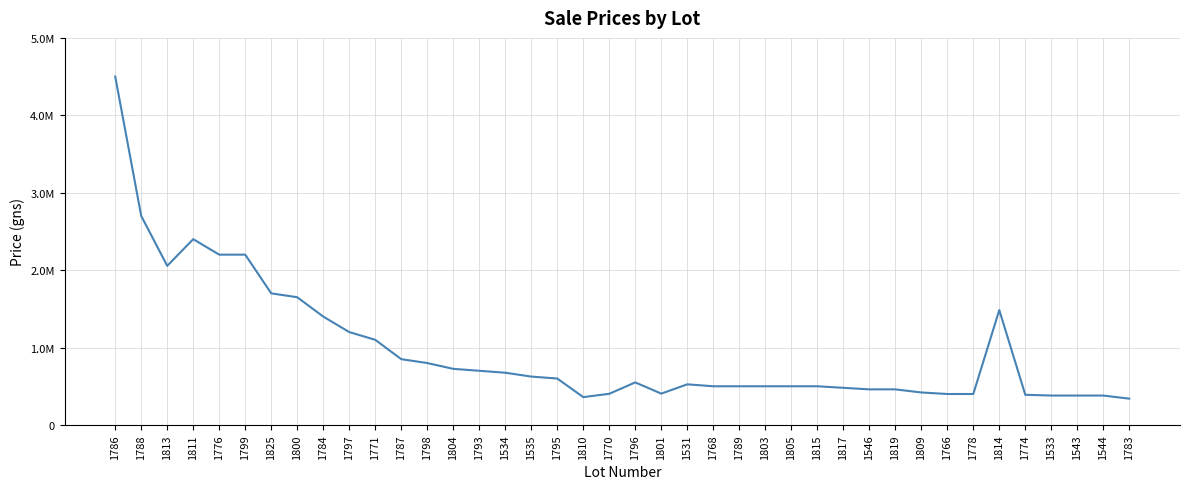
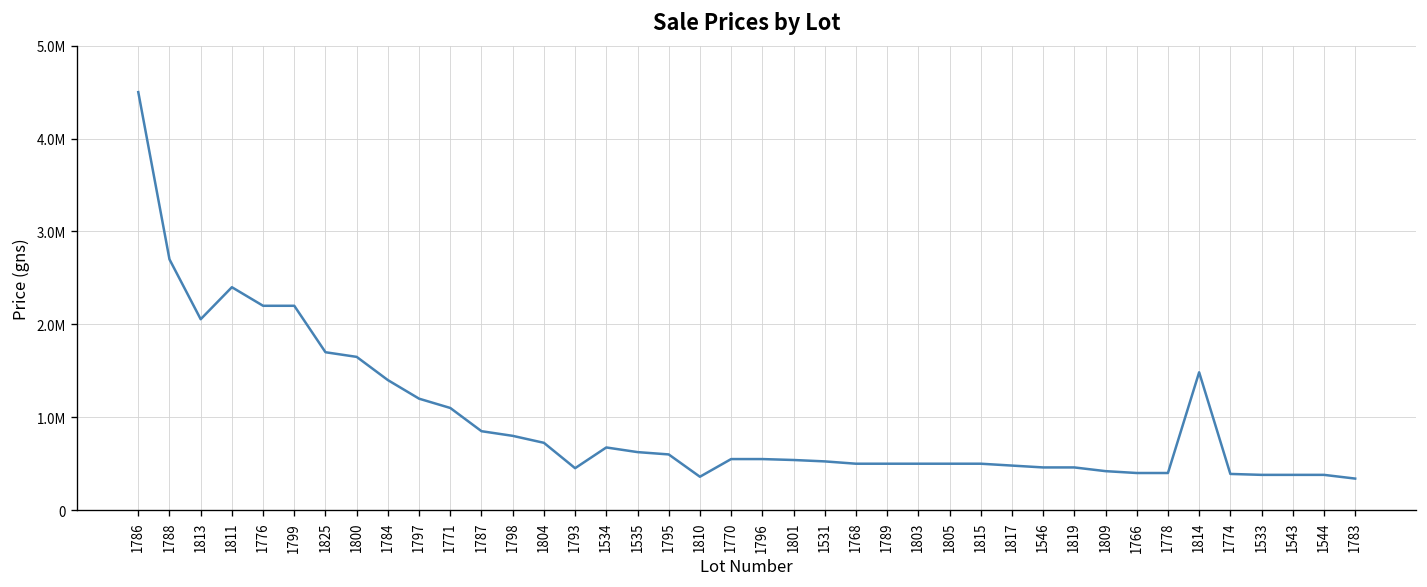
1793: 700000 -> 500000
1770: 400000 -> 600000
1801: 400000 -> 500000
